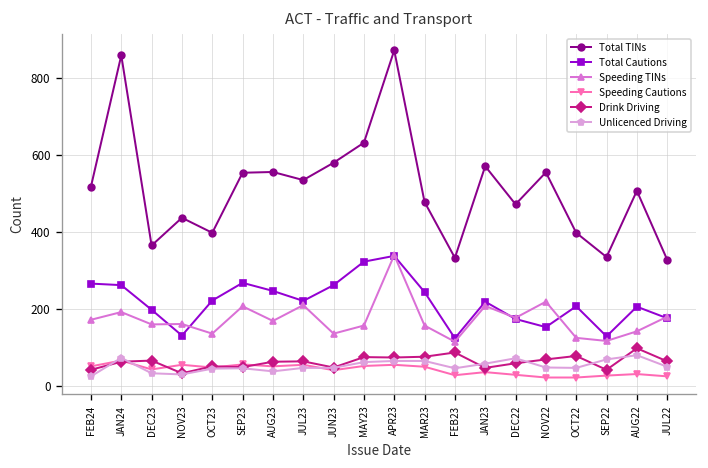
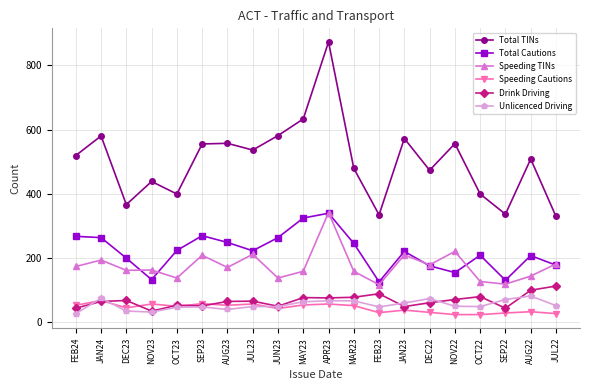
Total TINs, JAN24: 860 -> 580
Drink Driving, JUL22: 70 -> 110
